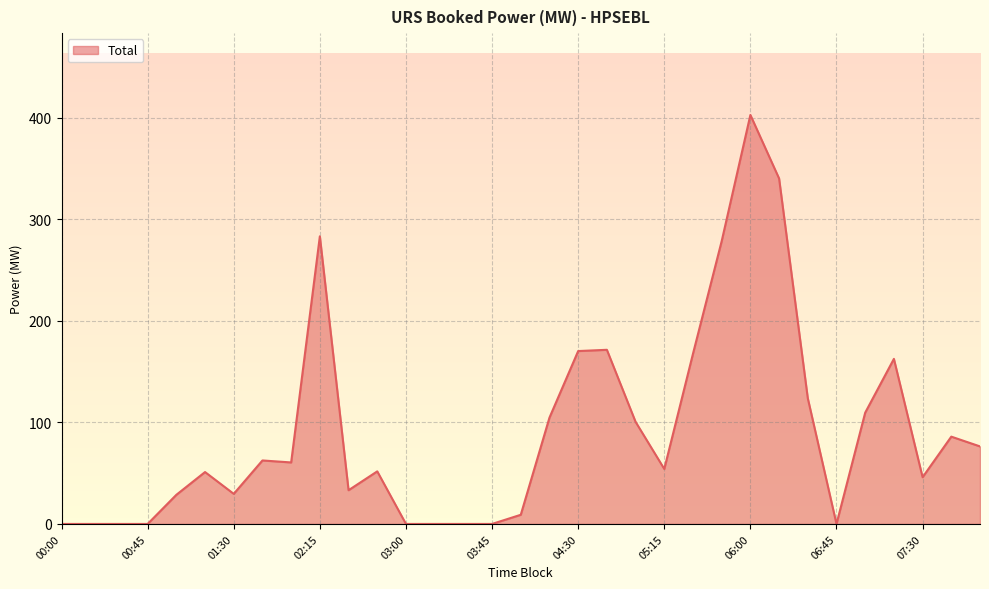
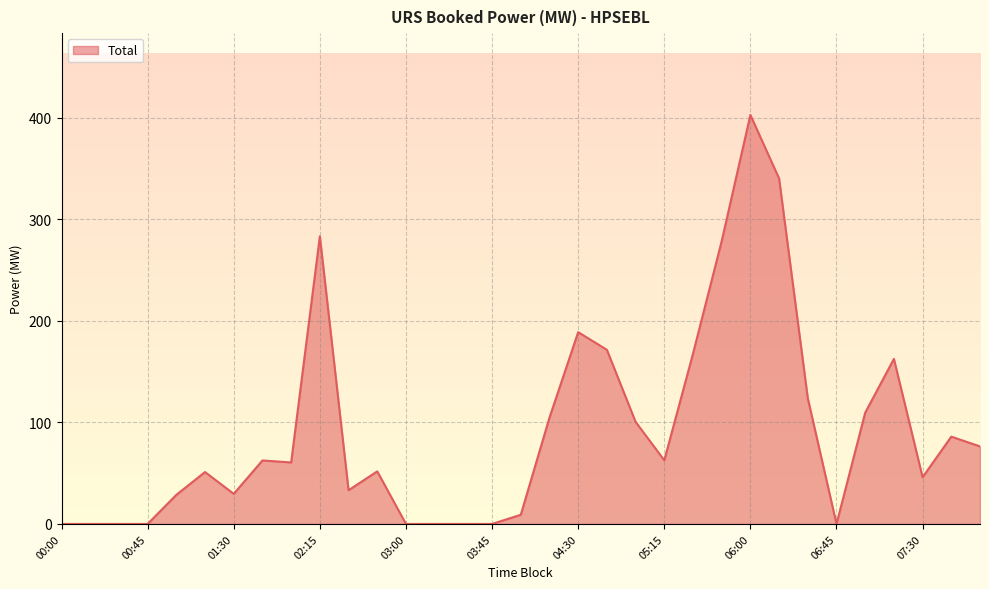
04:30: 170 -> 189
05:15: 54 -> 63
